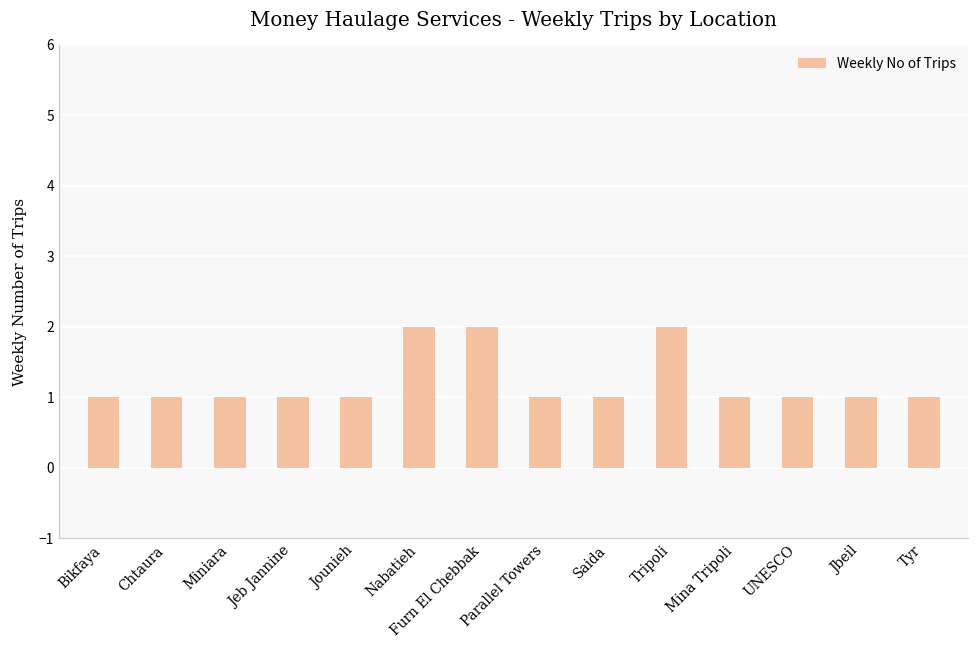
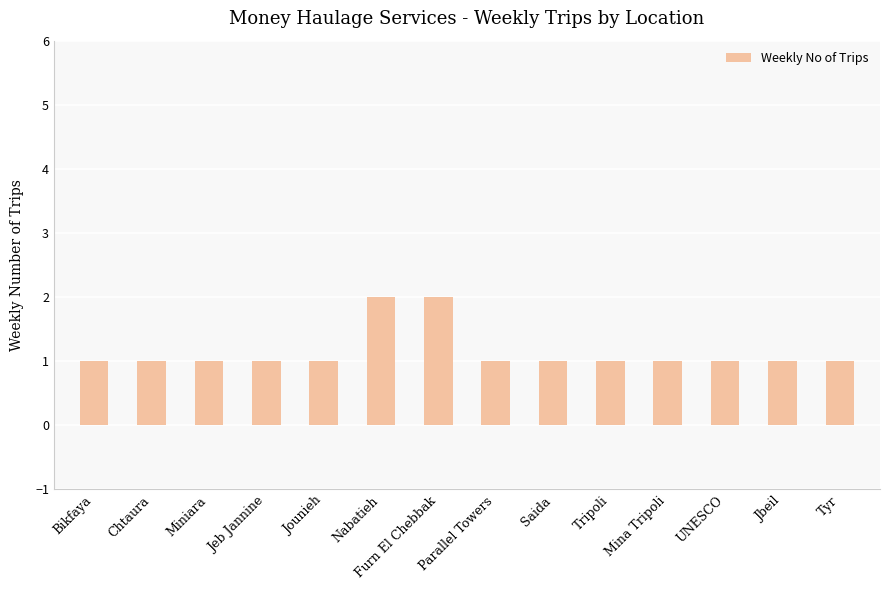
Tripoli: 2 -> 1
